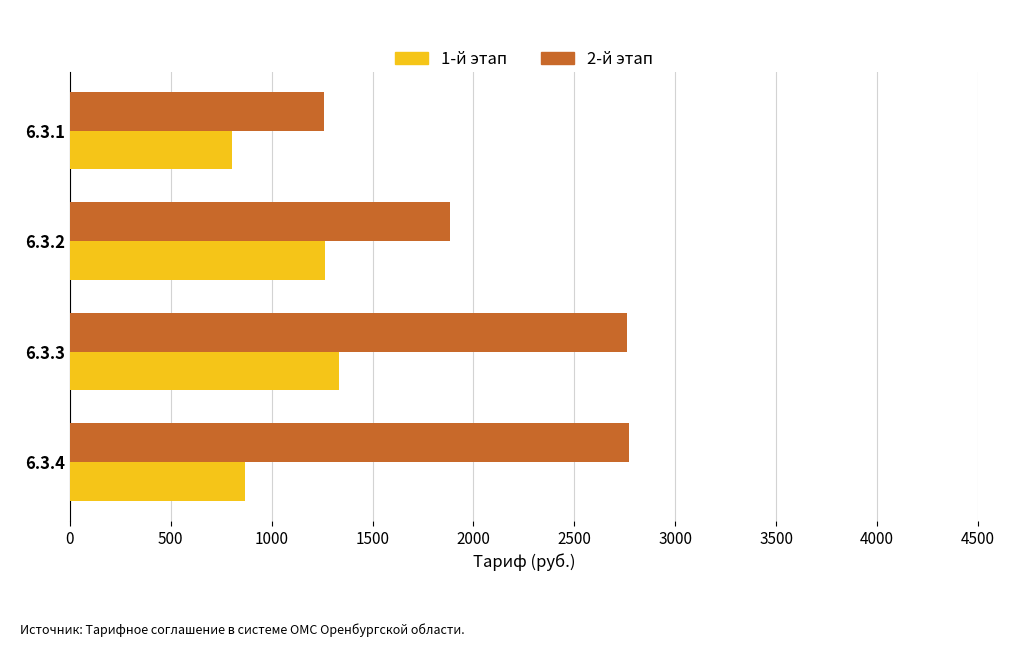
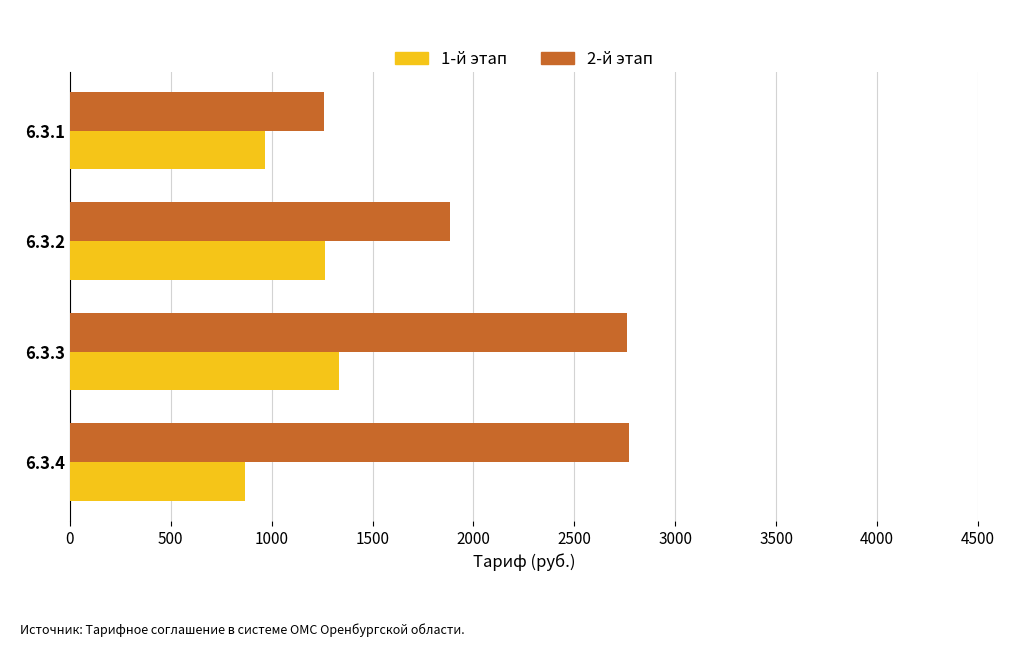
1-й этап, 6.3.1: 800 -> 970
